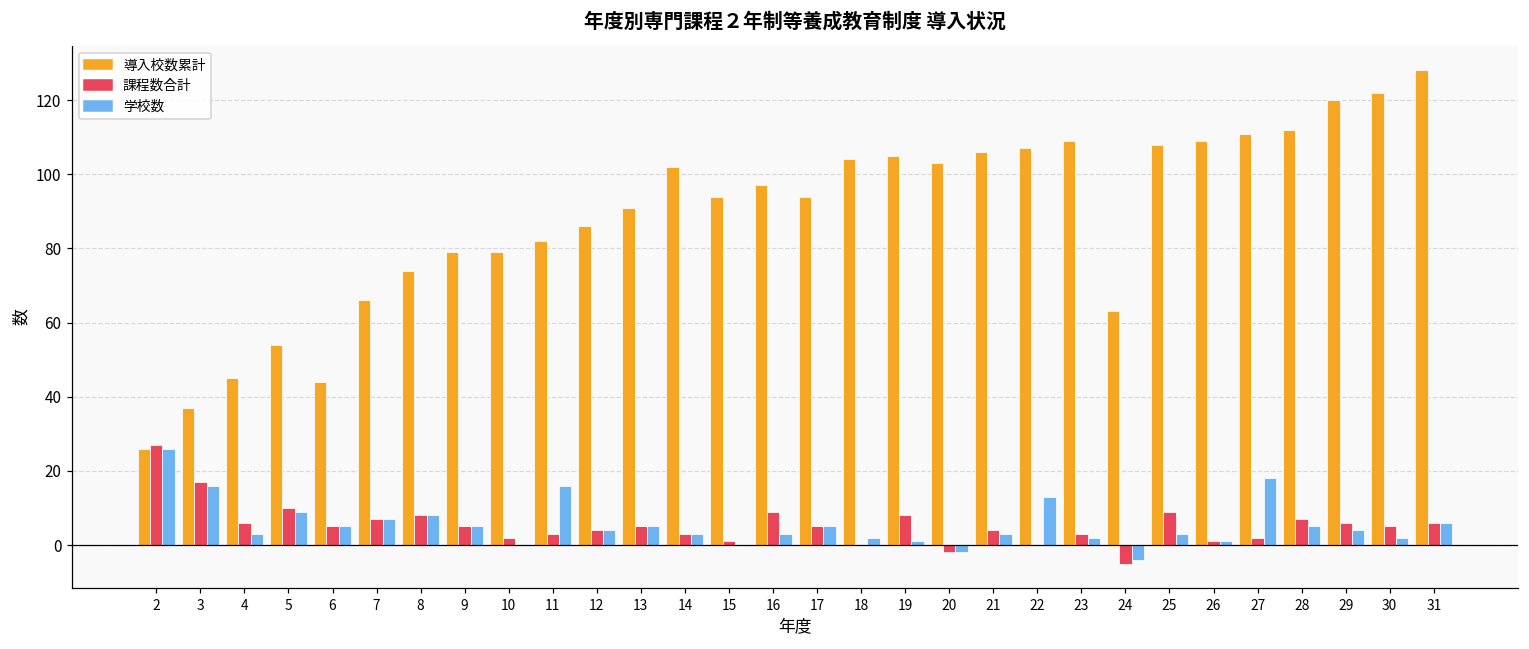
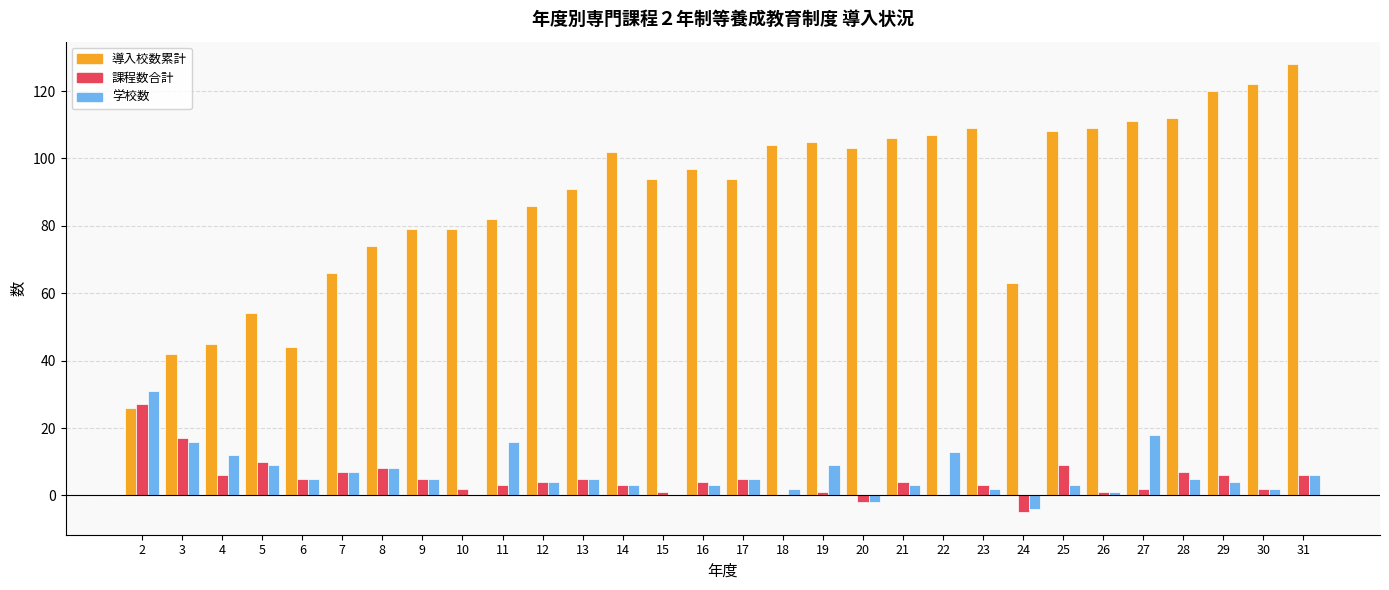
学校数, 2: 26 -> 31
導入校数累計, 3: 37 -> 42
学校数, 4: 3 -> 12
課程数合計, 16: 9 -> 4
課程数合計, 19: 8 -> 1
学校数, 19: 1 -> 9
課程数合計, 30: 5 -> 2
